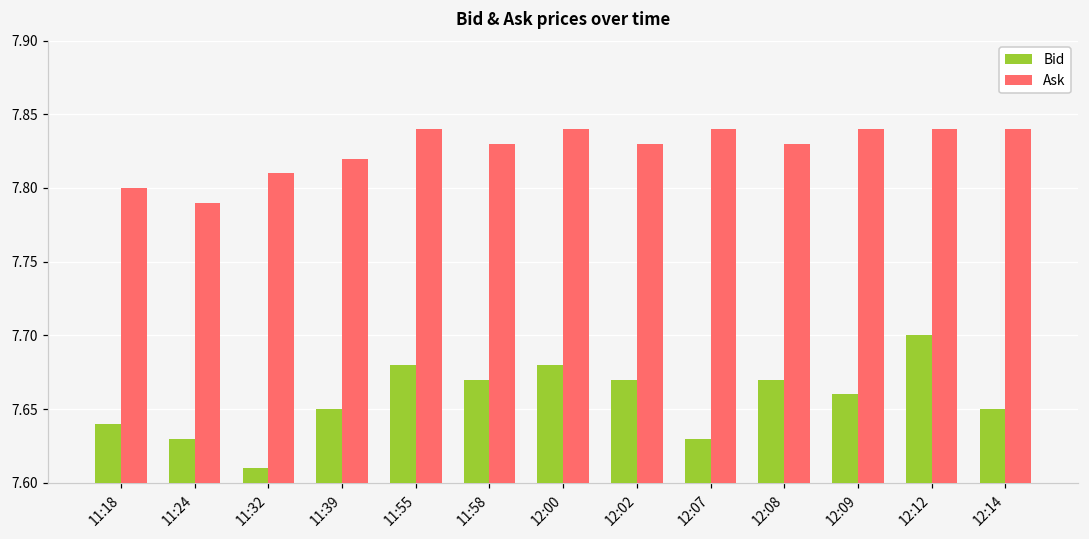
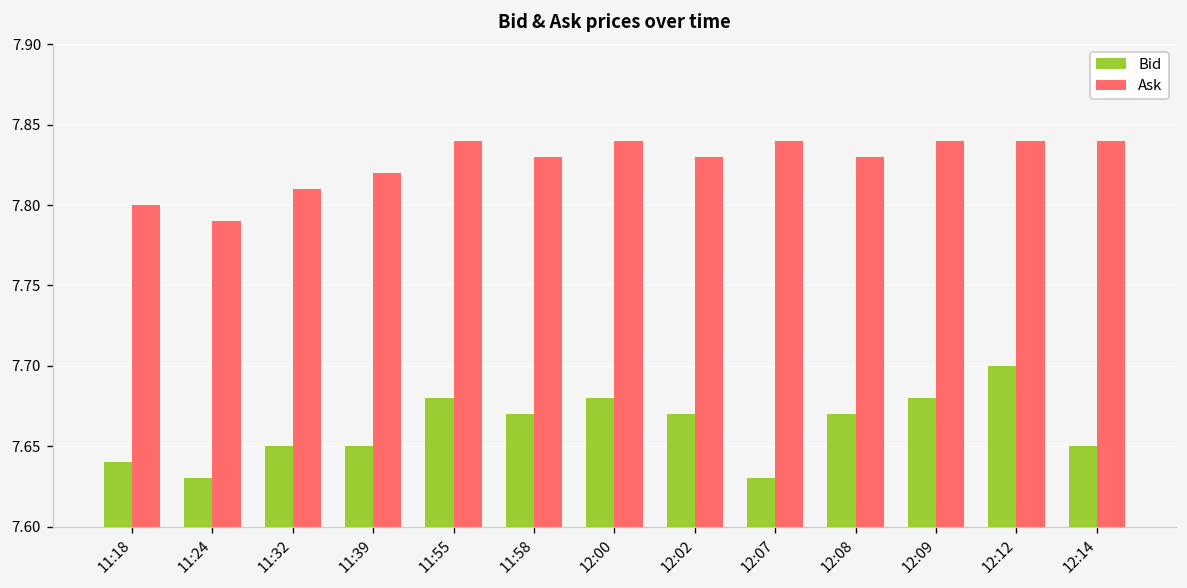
Bid, 11:32: 7.61 -> 7.65
Bid, 12:09: 7.66 -> 7.68
